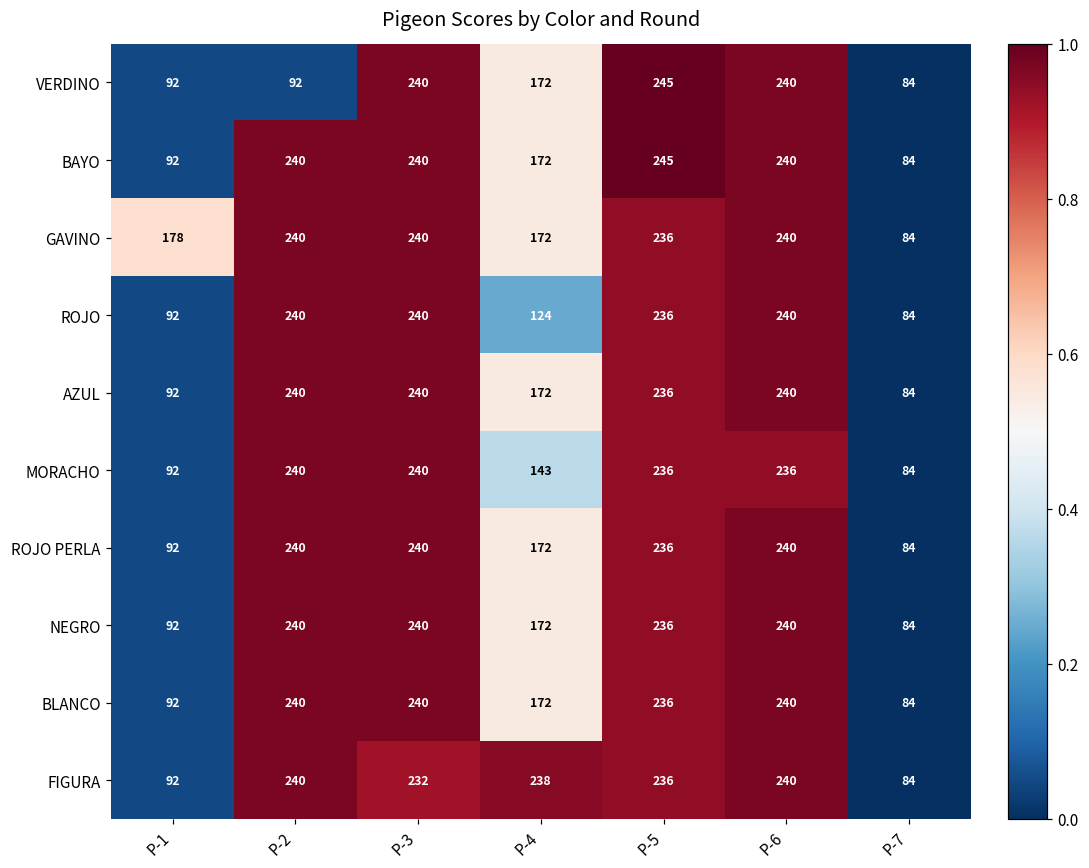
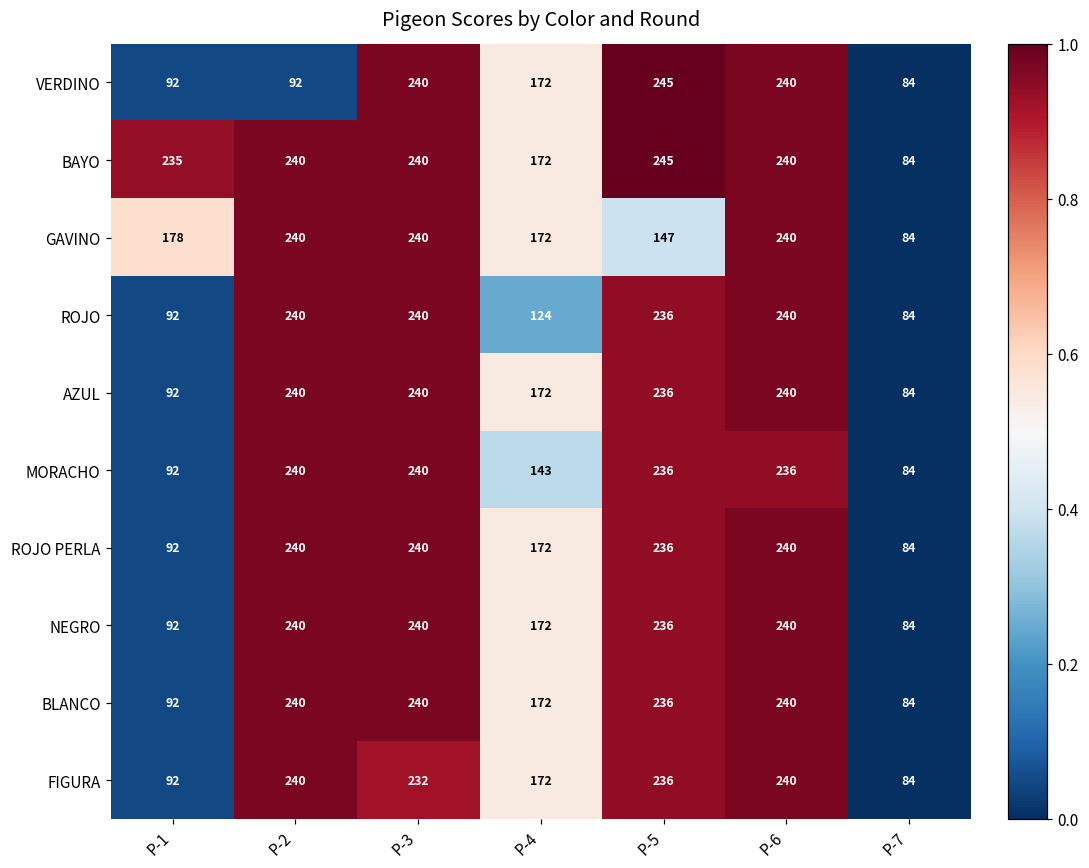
BAYO, P-1: 92 -> 235
GAVINO, P-5: 236 -> 147
FIGURA, P-4: 238 -> 172
